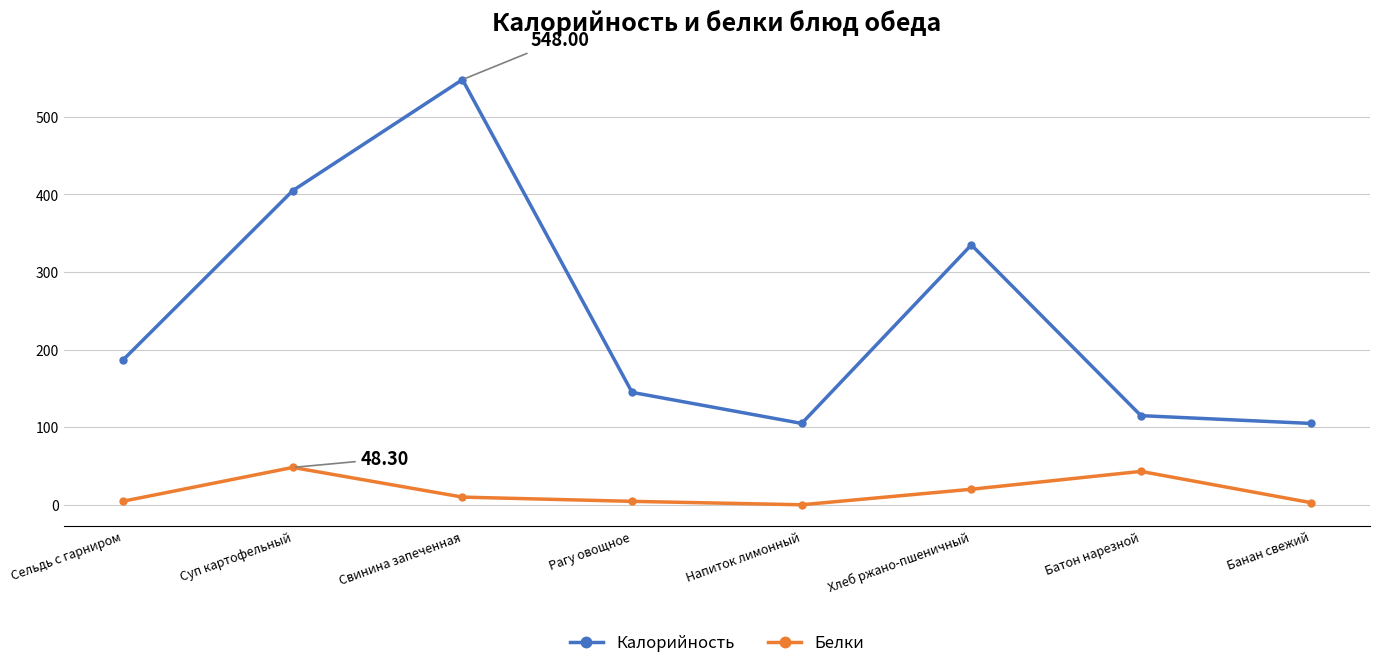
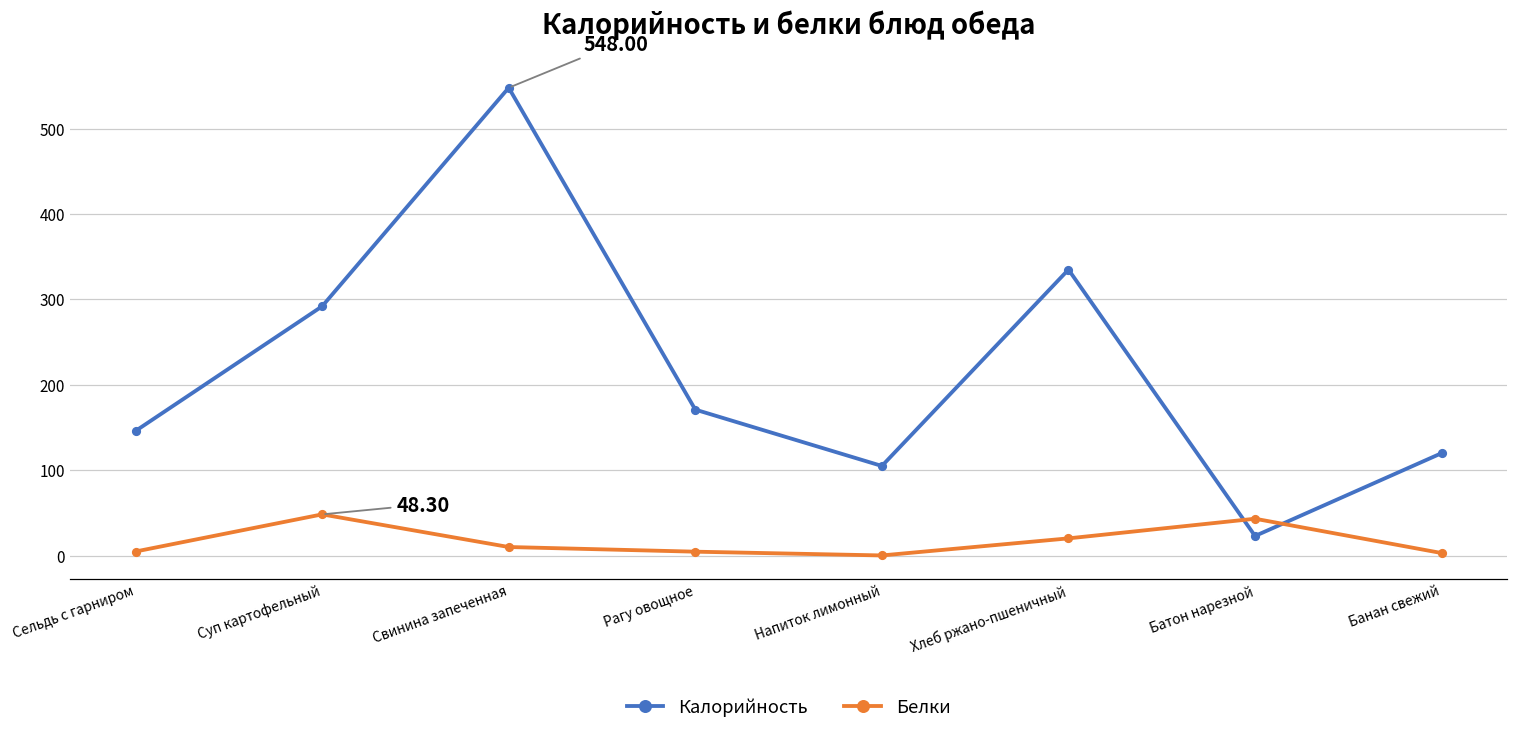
Калорийность, Сельдь с гарниром: 190 -> 150
Калорийность, Суп картофельный: 410 -> 290
Калорийность, Рагу овощное: 150 -> 170
Калорийность, Батон нарезной: 120 -> 20
Калорийность, Банан свежий: 110 -> 120
